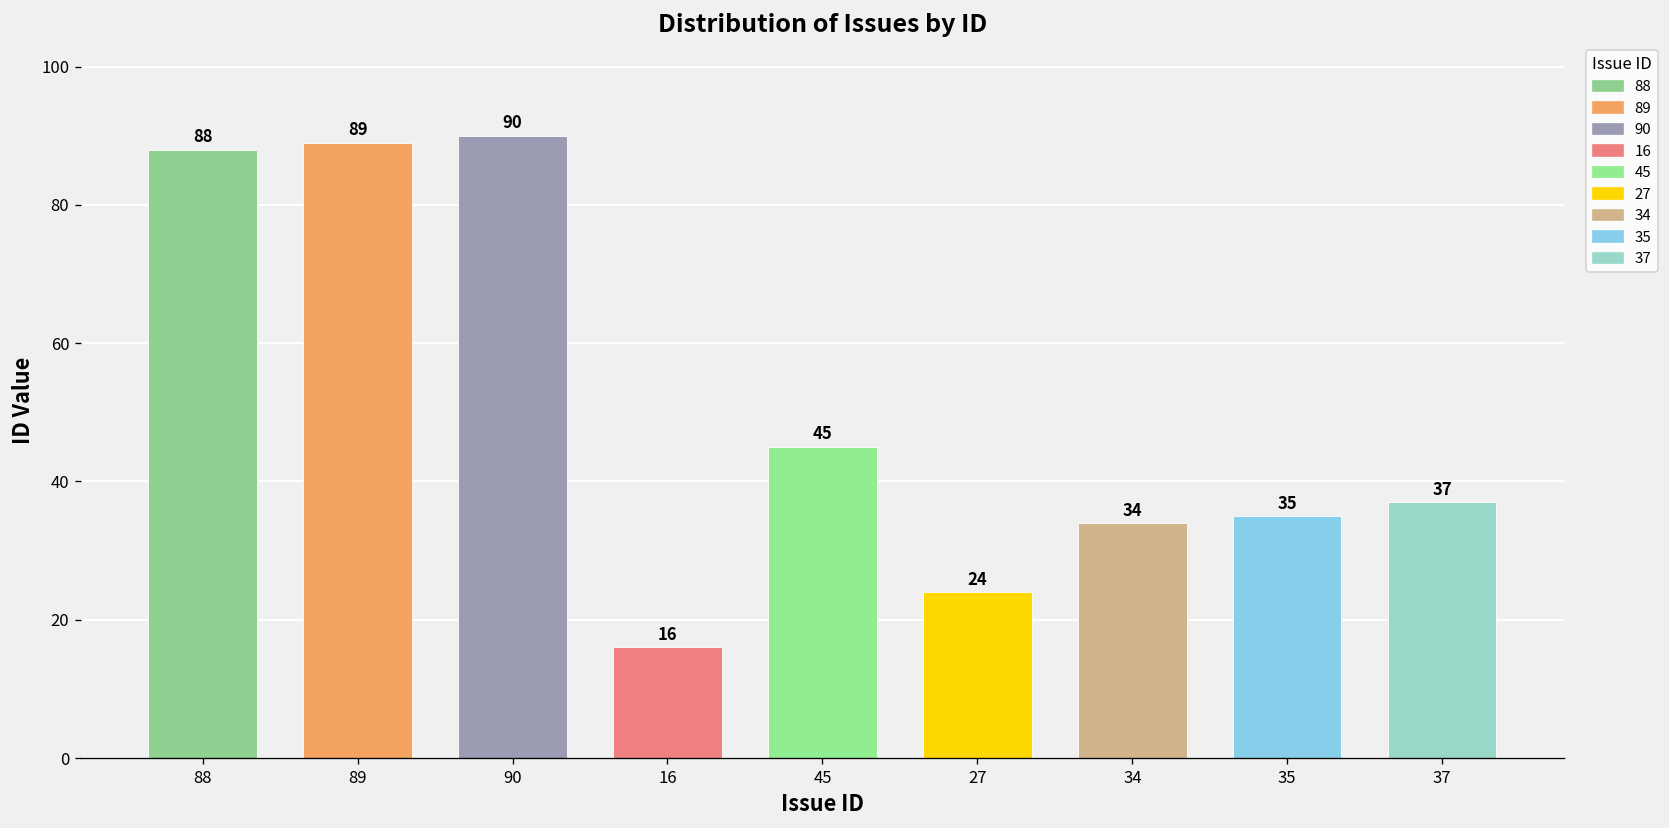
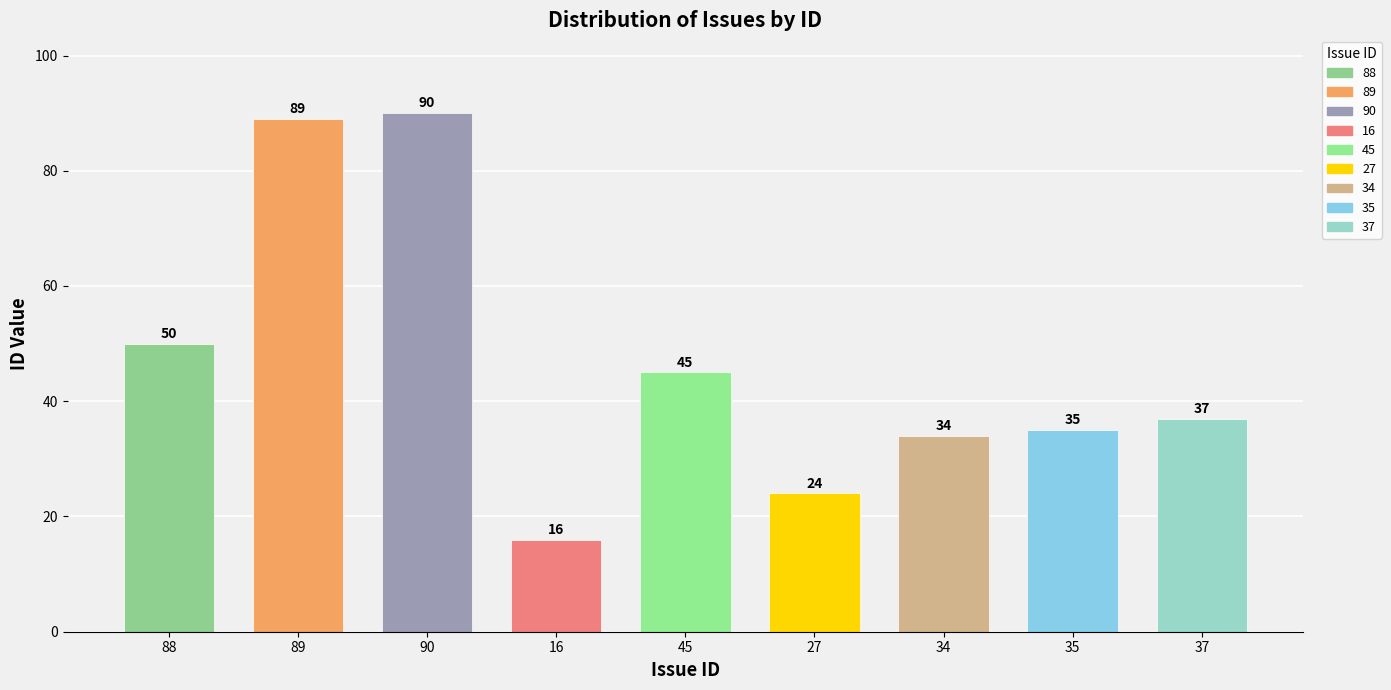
88: 88 -> 50
